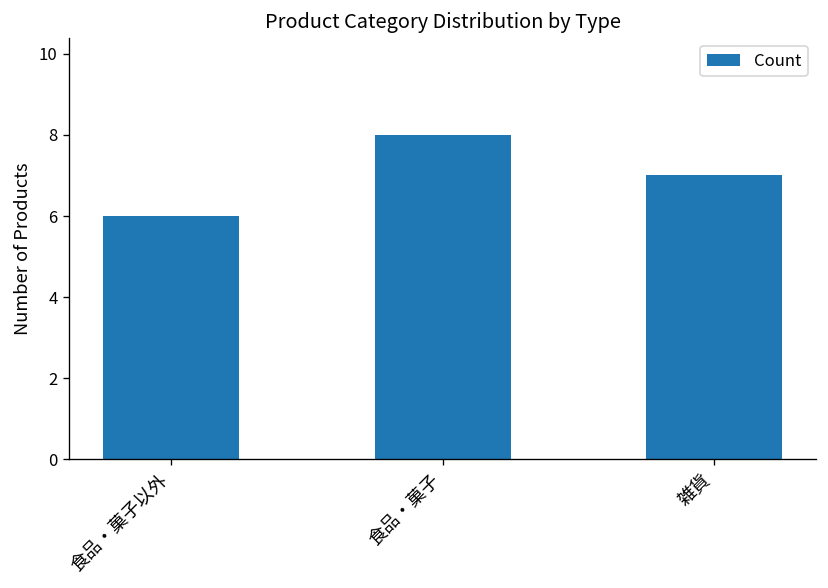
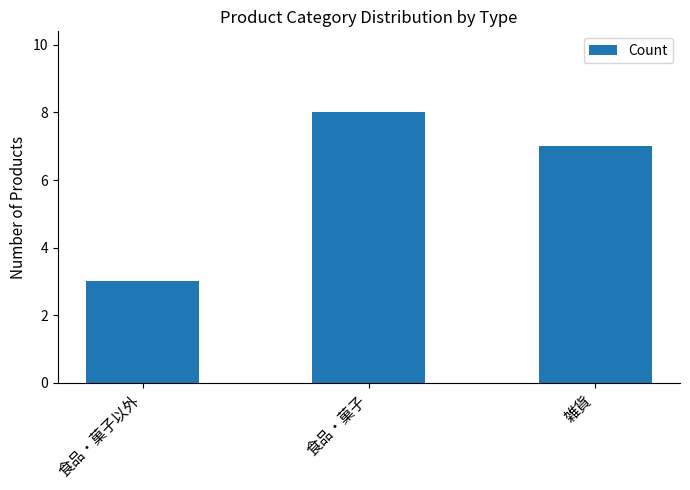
食品・菓子以外: 6 -> 3
